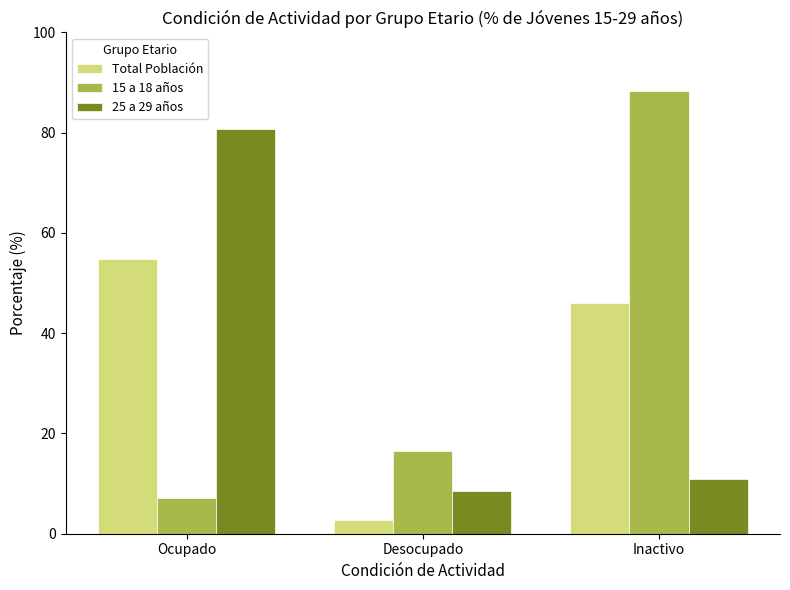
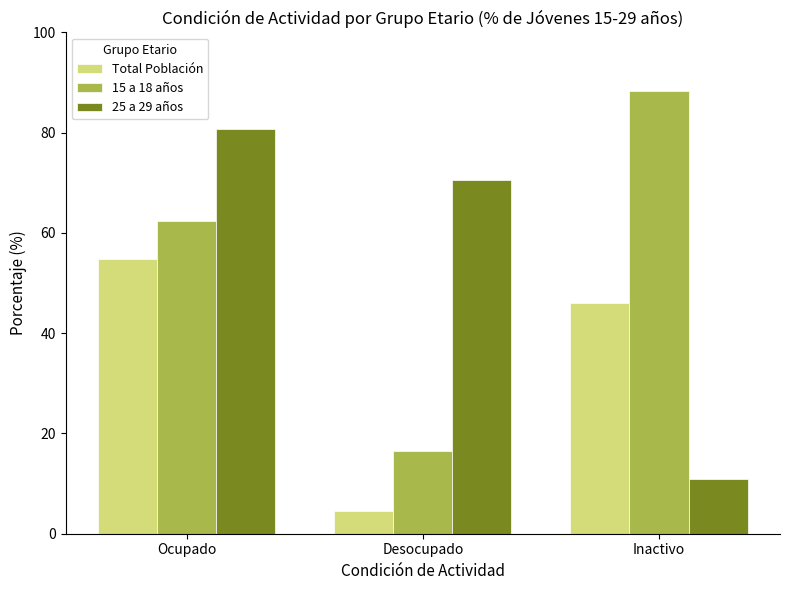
15 a 18 años, Ocupado: 7 -> 62
Total Población, Desocupado: 3 -> 5
25 a 29 años, Desocupado: 8 -> 70
